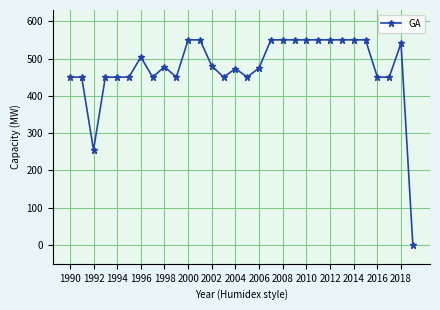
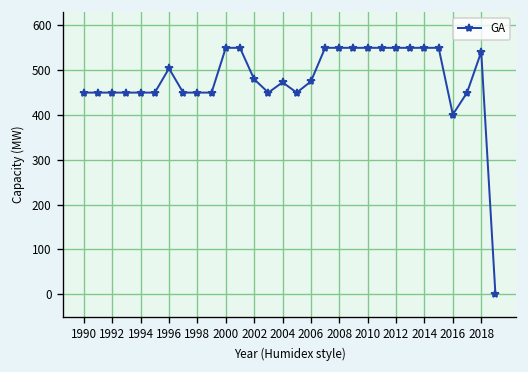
1992: 260 -> 450
1998: 480 -> 450
2016: 450 -> 400
